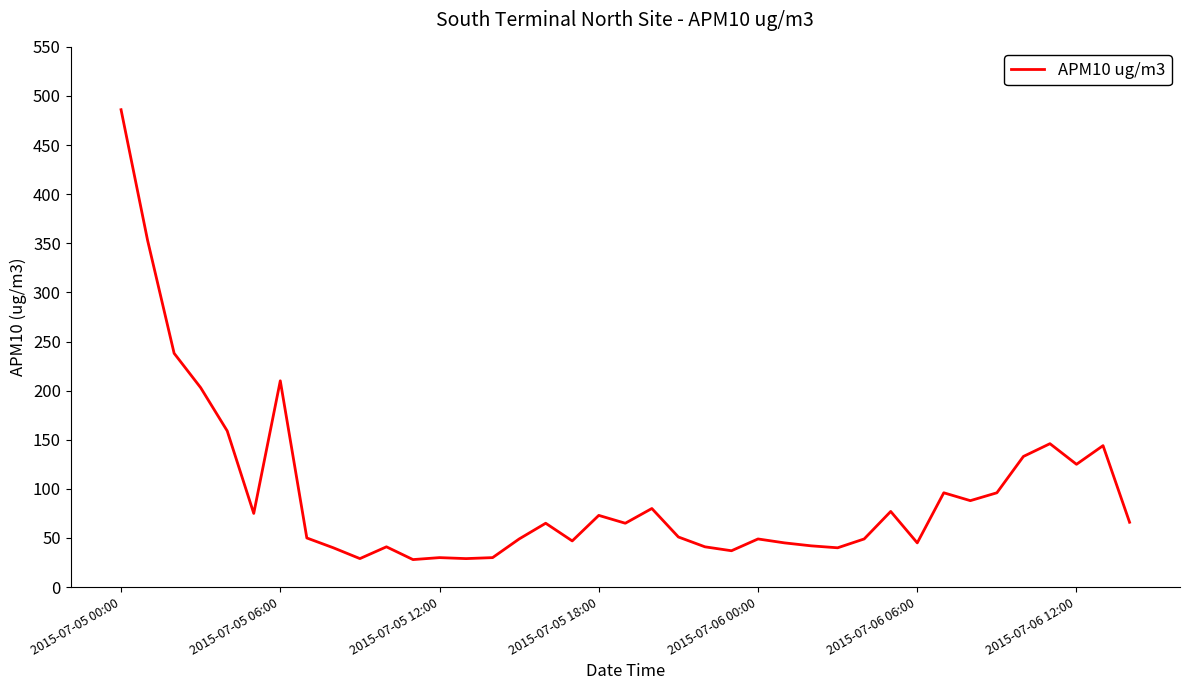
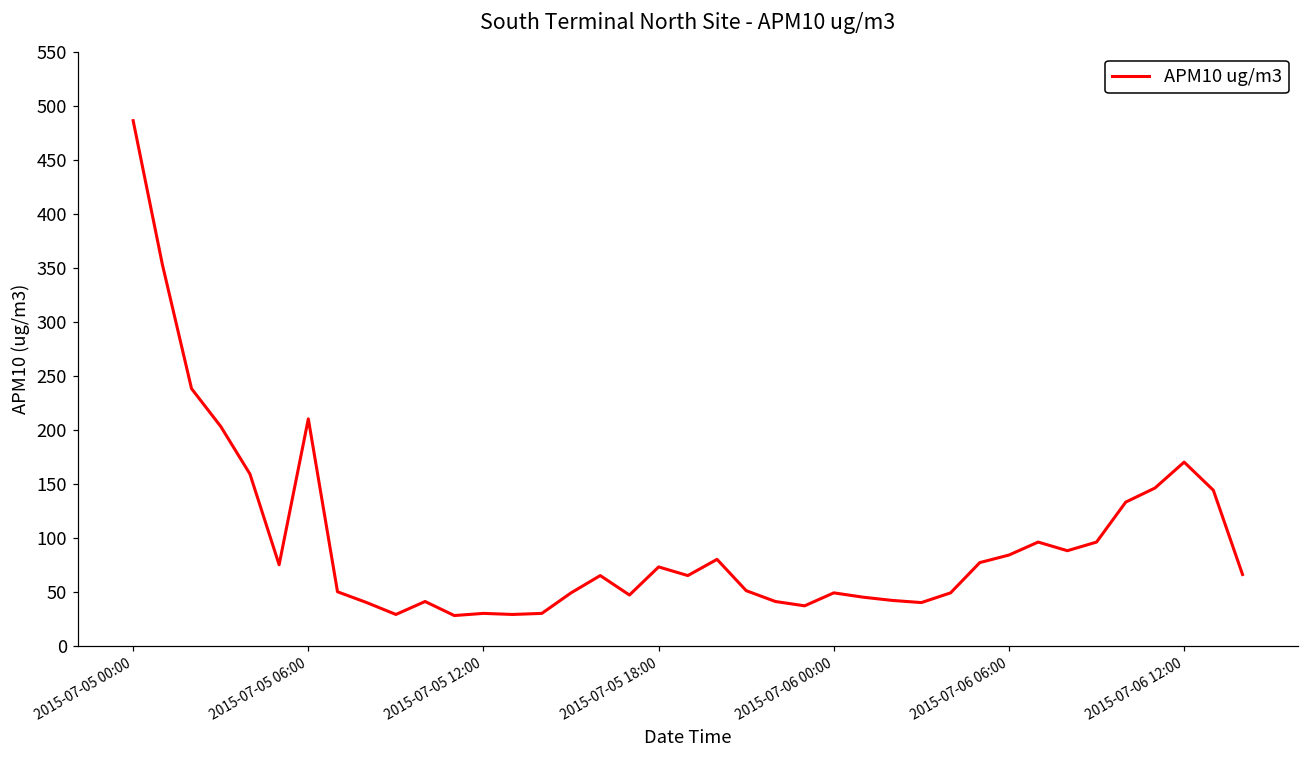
2015-07-06 06:00: 50 -> 80
2015-07-06 12:00: 130 -> 170
